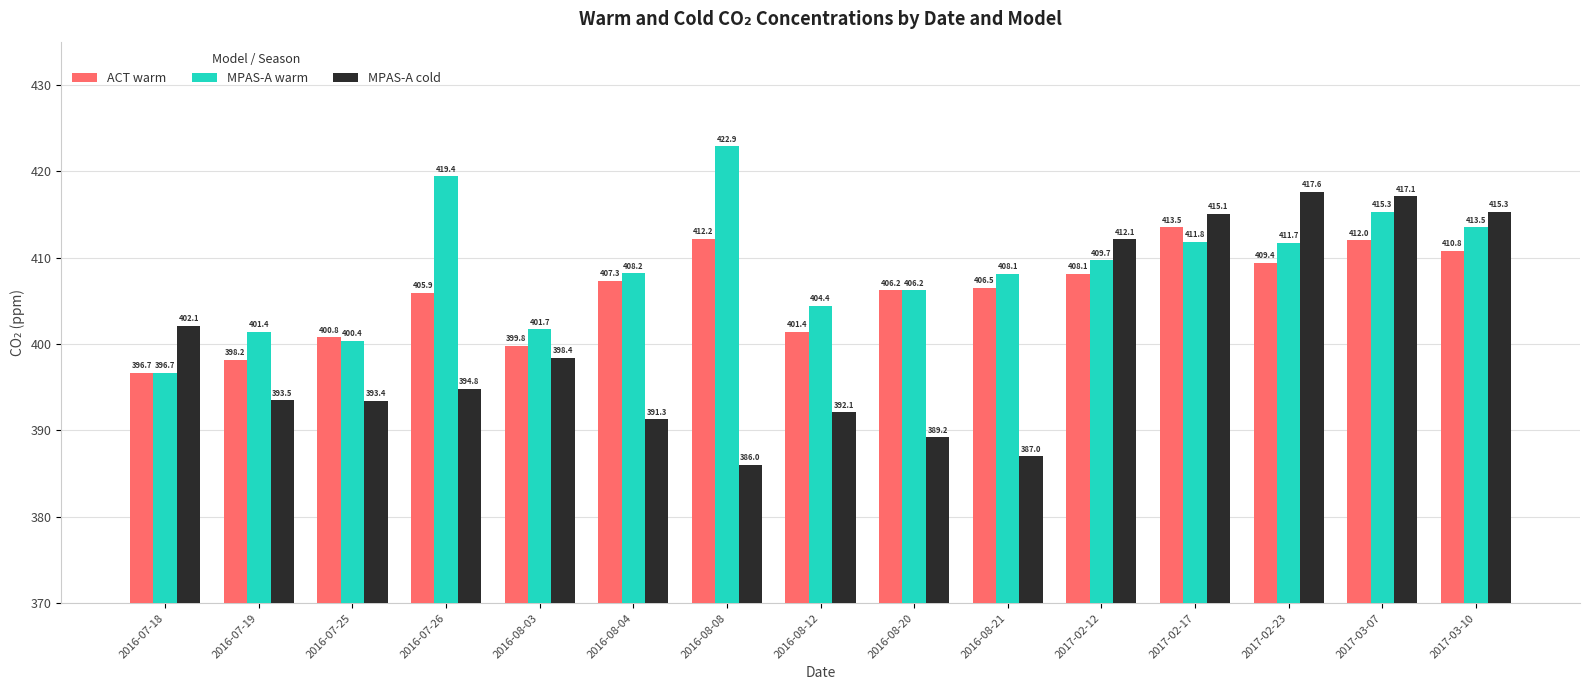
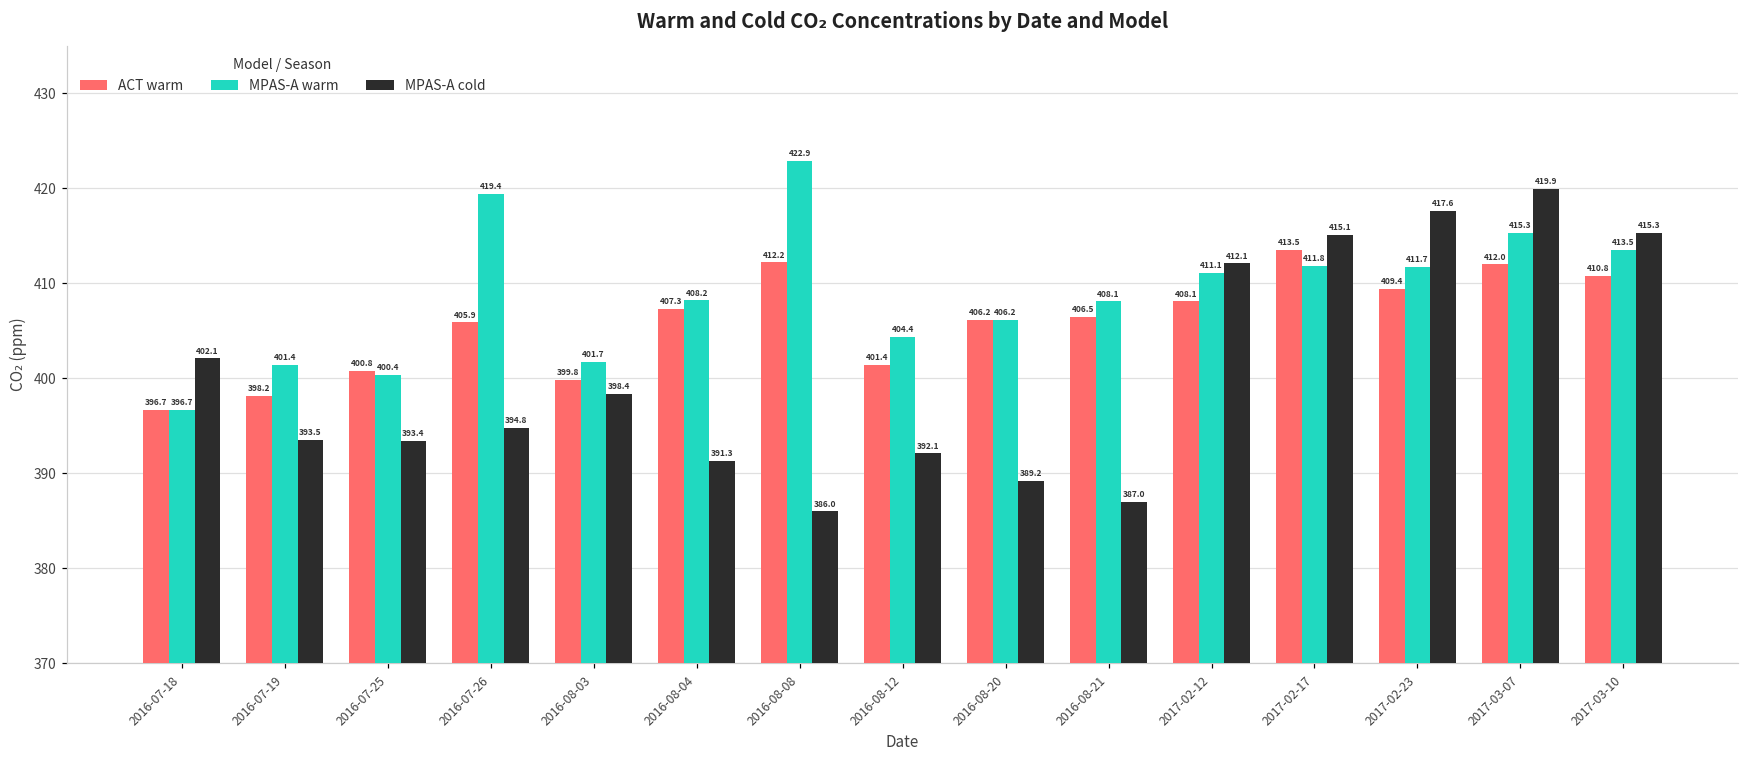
MPAS-A warm, 2017-02-12: 409.7 -> 411.1
MPAS-A cold, 2017-03-07: 417.1 -> 419.9
